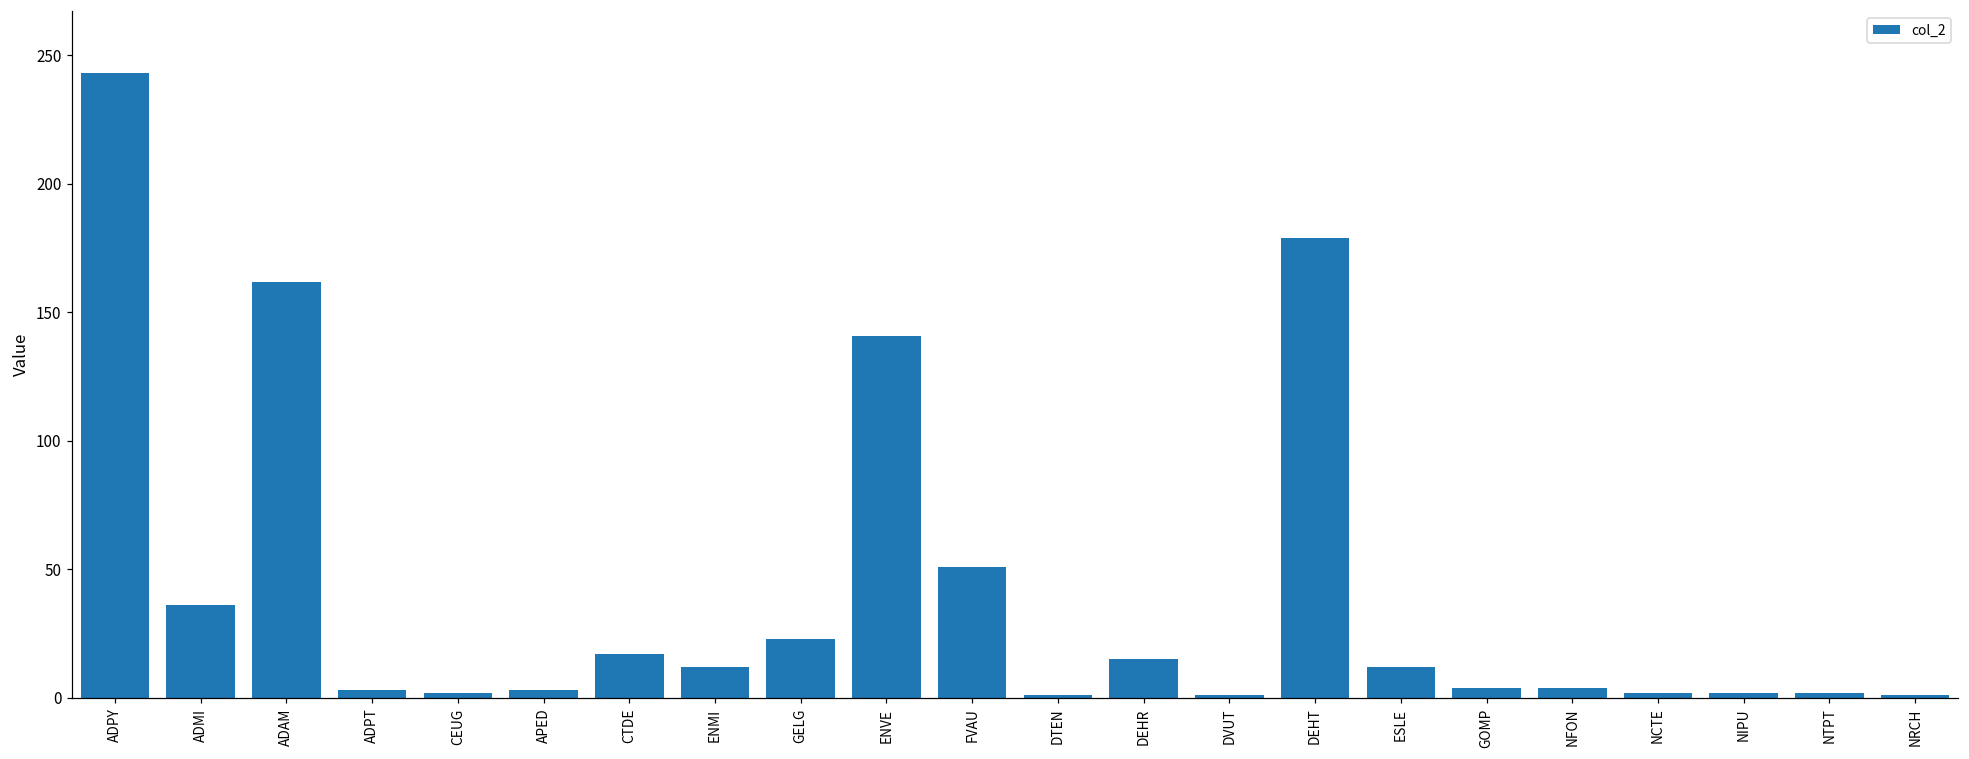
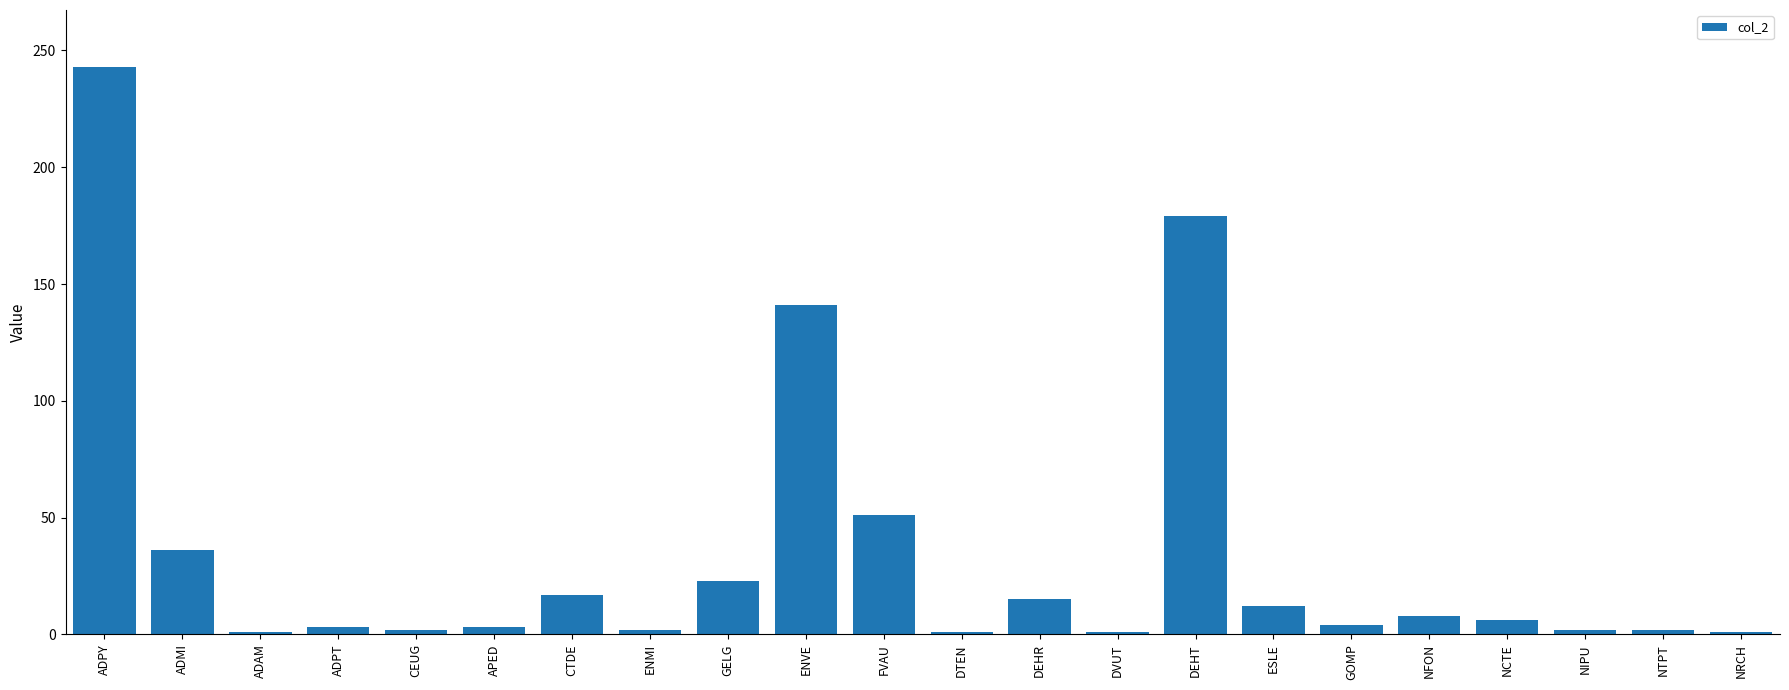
ADAM: 162 -> 1
ENMI: 12 -> 2
NFON: 4 -> 8
NCTE: 2 -> 6
